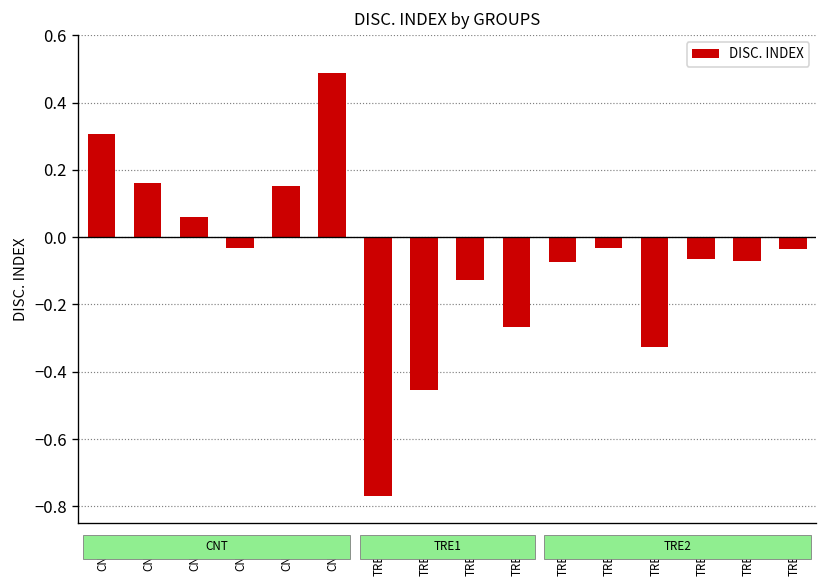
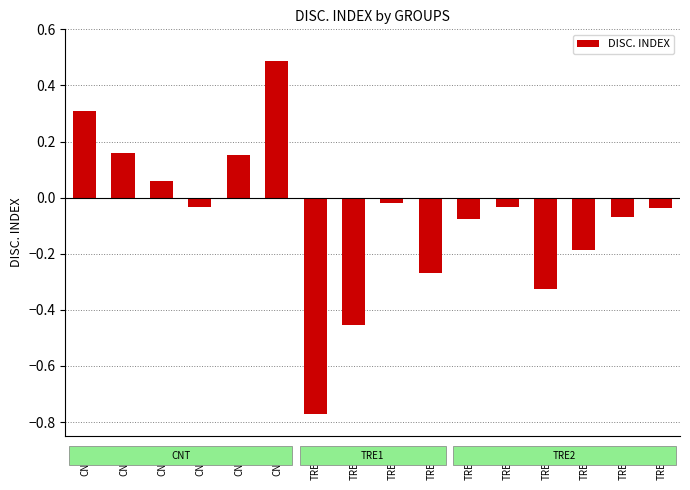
TRE1_3: -0.13 -> -0.02
TRE2_4: -0.06 -> -0.19
